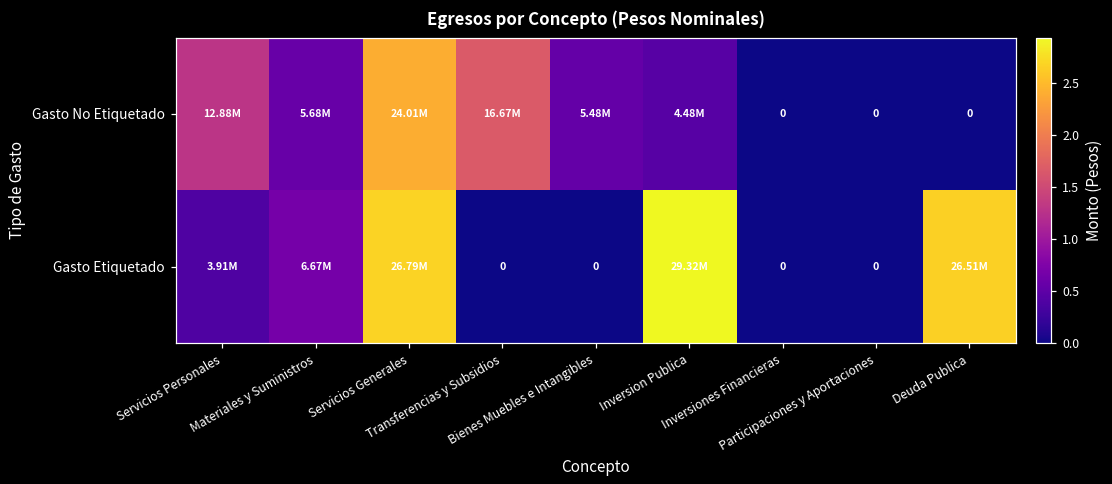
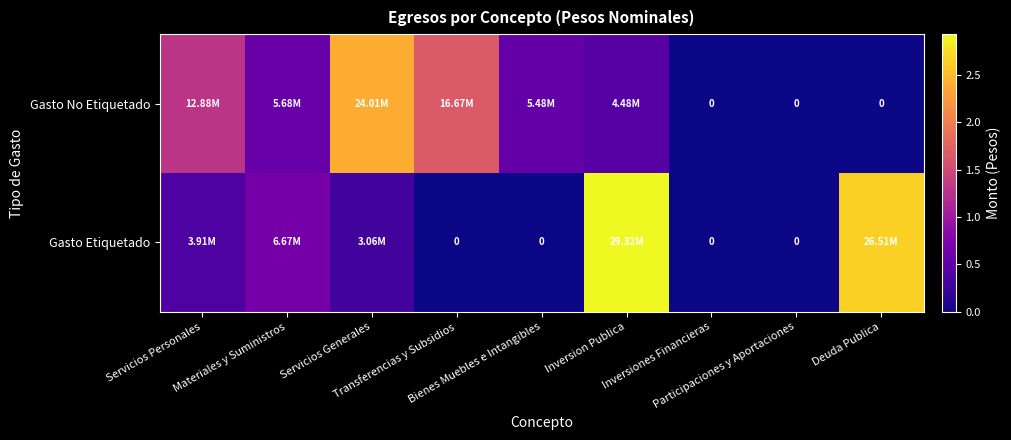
Gasto Etiquetado, Servicios Generales: 26.79M -> 3.06M
